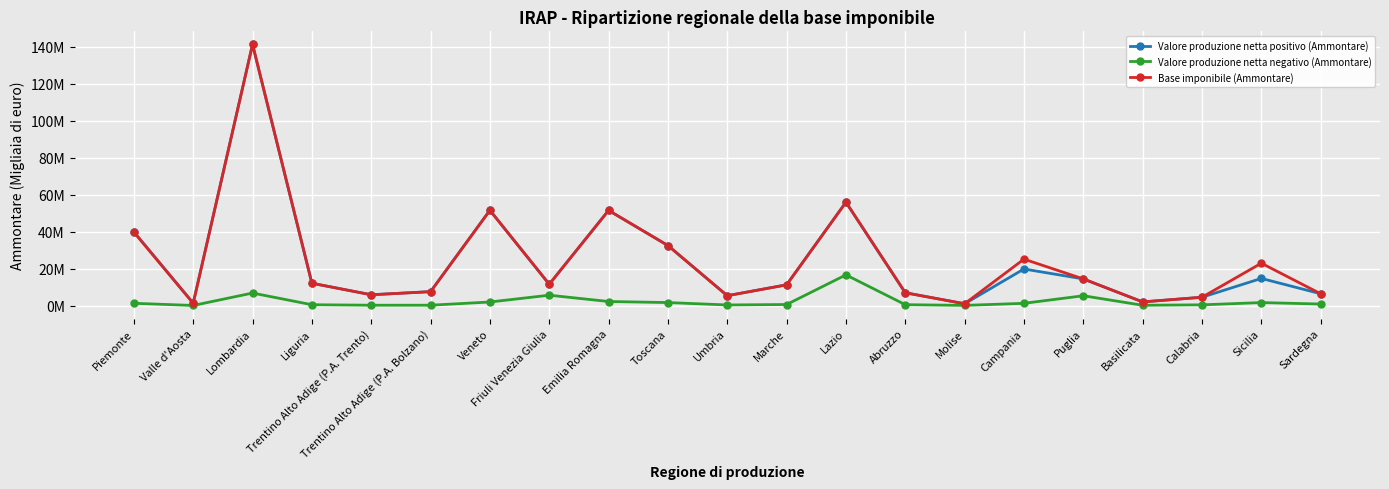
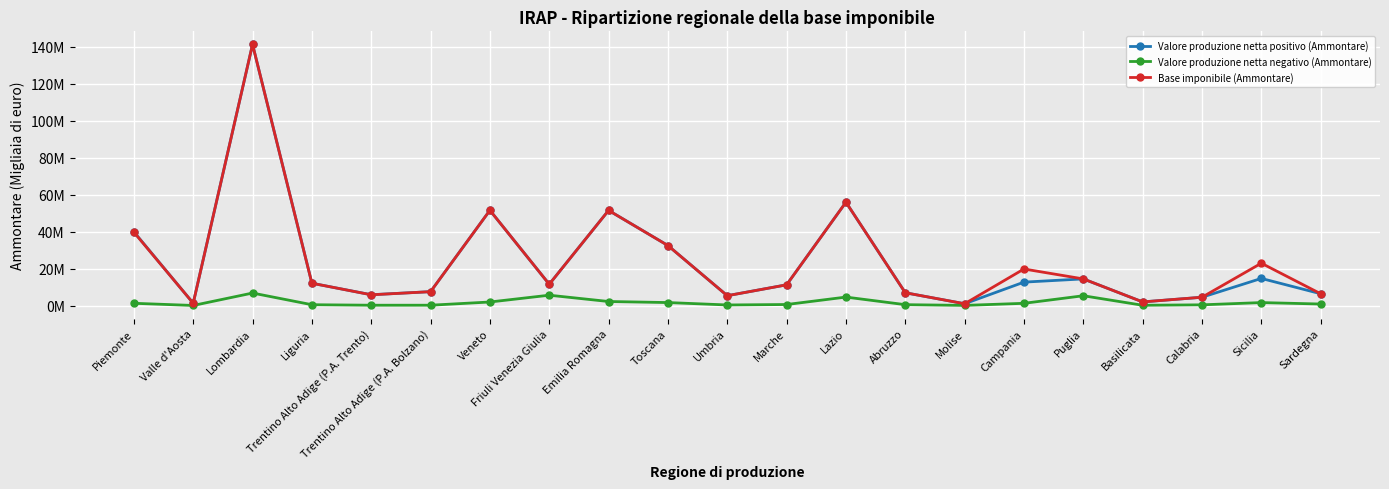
Valore produzione netta negativo (Ammontare), Lazio: 17000000 -> 5000000
Valore produzione netta positivo (Ammontare), Campania: 20000000 -> 13000000
Base imponibile (Ammontare), Campania: 25000000 -> 20000000
